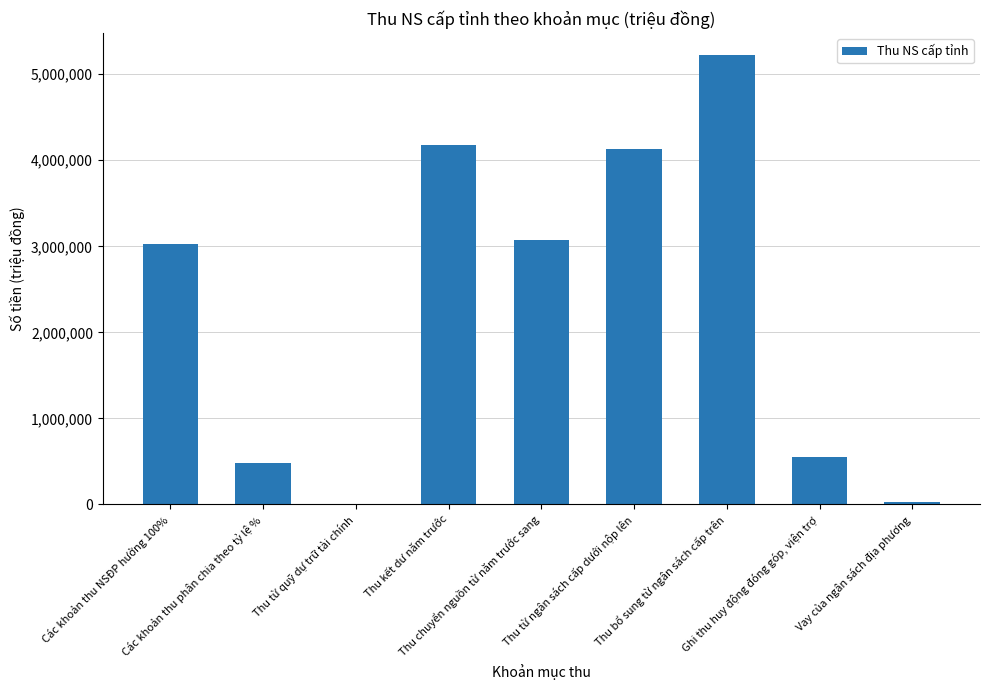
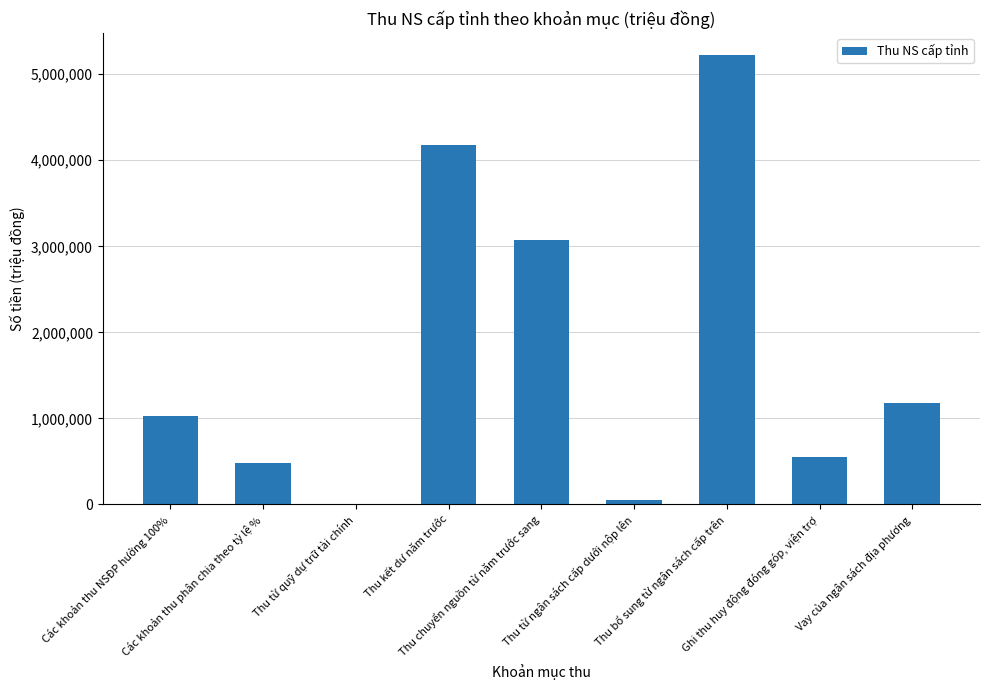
Các khoản thu NSĐP hưởng 100%: 3,000,000 -> 1,000,000
Thu từ ngân sách cấp dưới nộp lên: 4,100,000 -> 0
Vay của ngân sách địa phương: 0 -> 1,200,000
